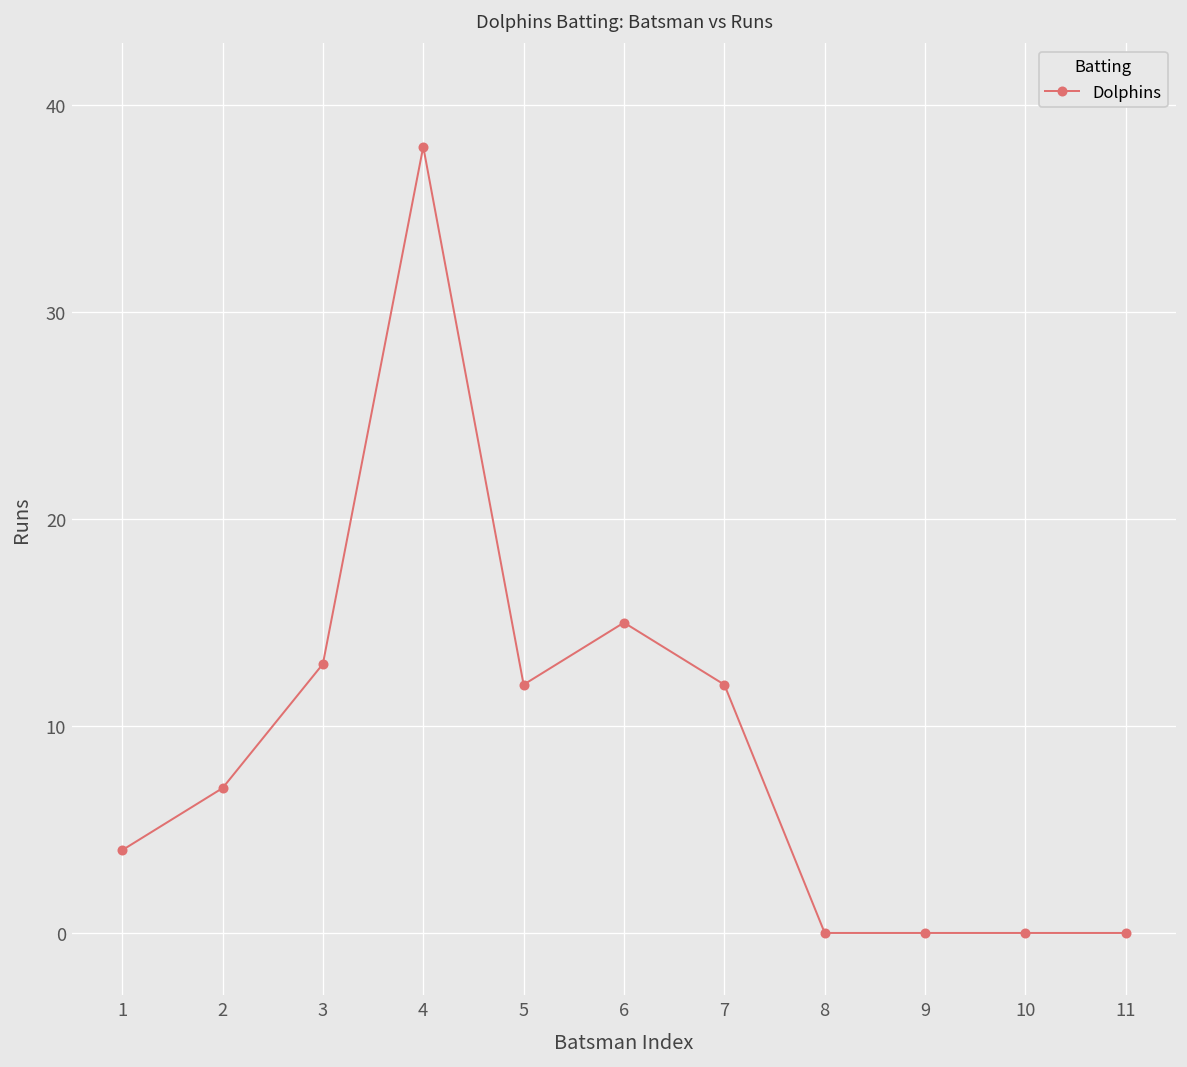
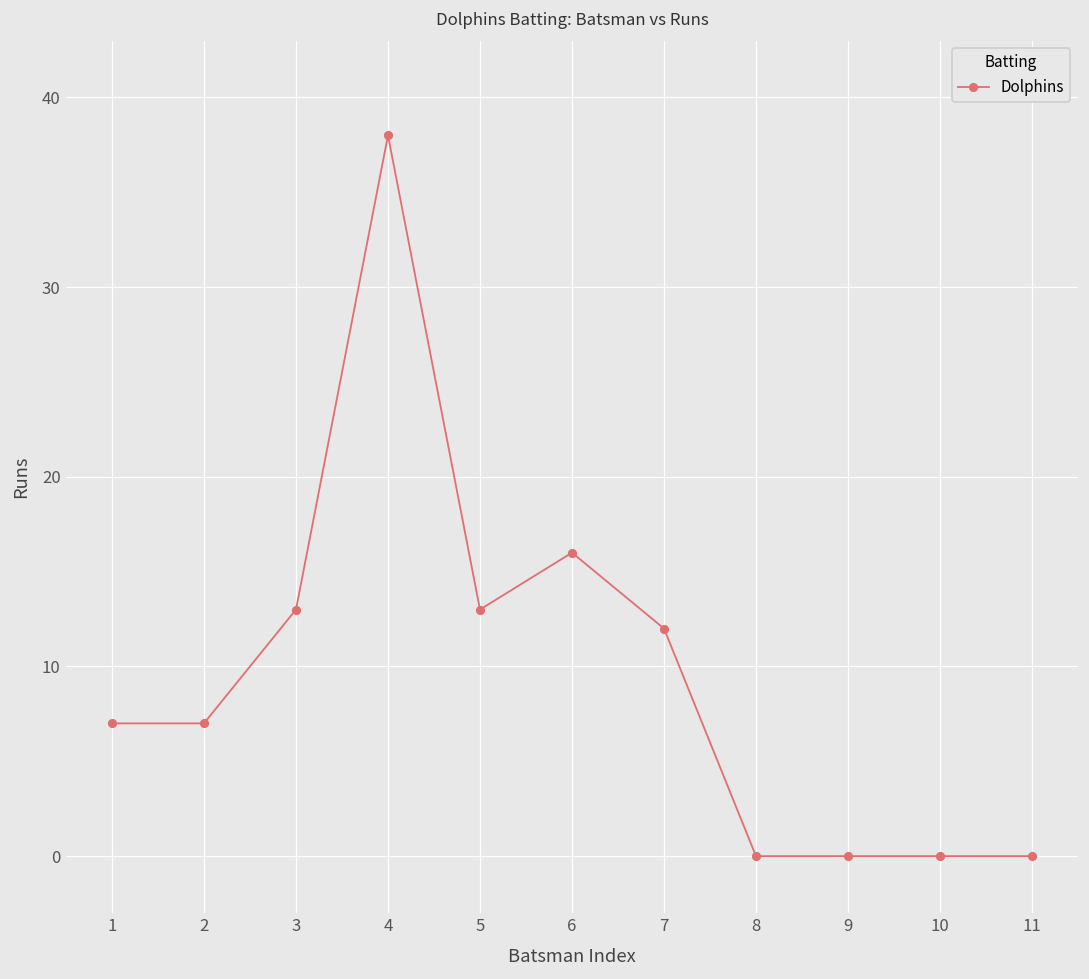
1: 4 -> 7
5: 12 -> 13
6: 15 -> 16
